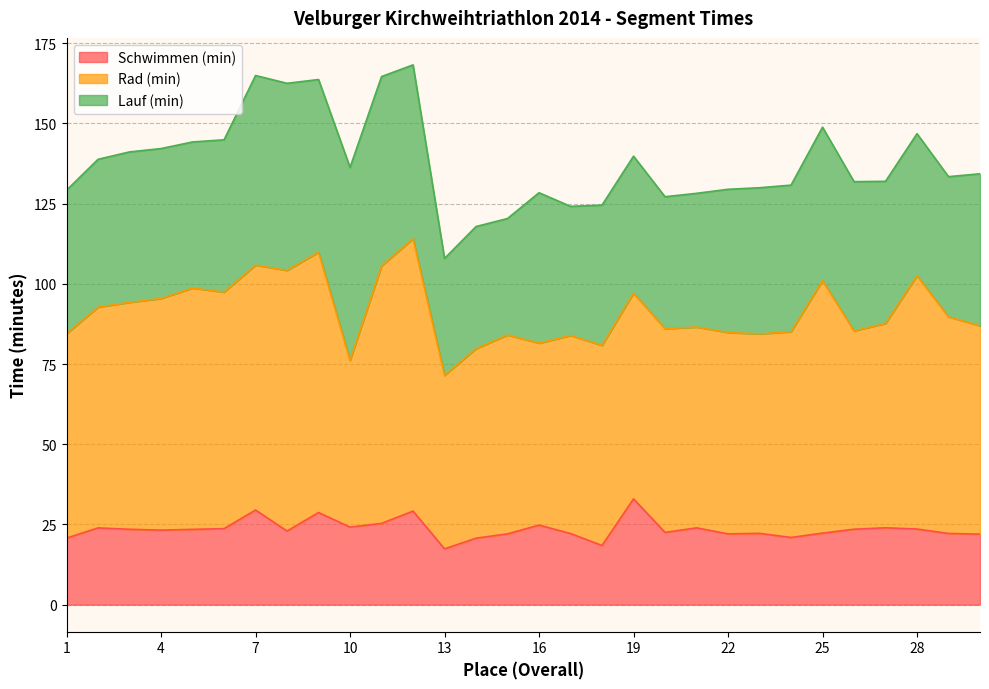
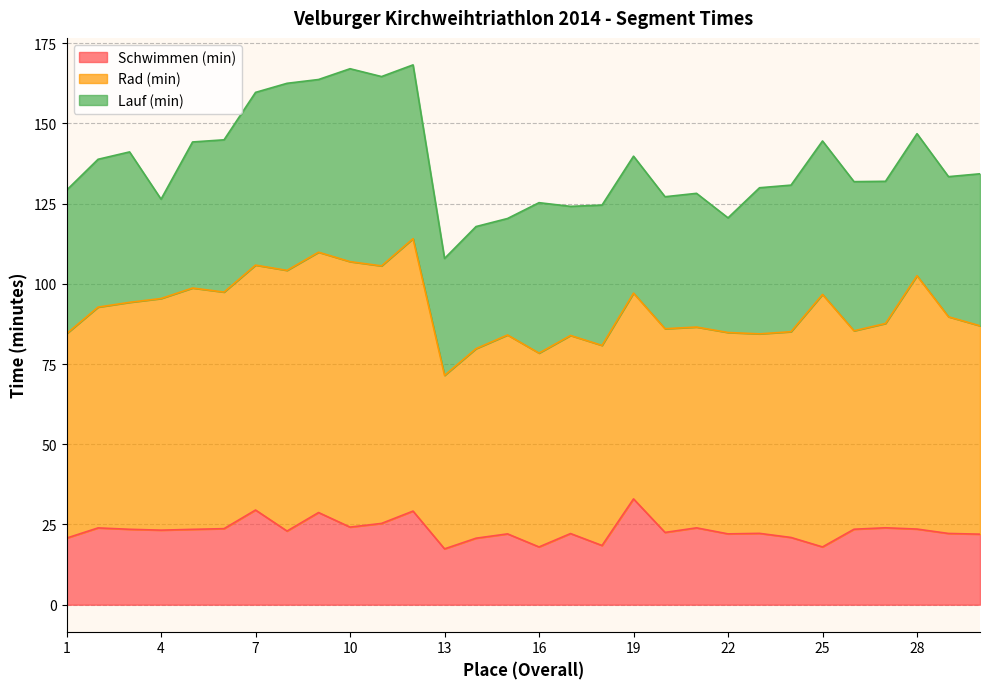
Lauf (min), 4: 47 -> 31
Lauf (min), 7: 59 -> 54
Rad (min), 10: 52 -> 83
Schwimmen (min), 16: 25 -> 18
Rad (min), 16: 57 -> 60
Lauf (min), 22: 45 -> 36
Schwimmen (min), 25: 22 -> 18
